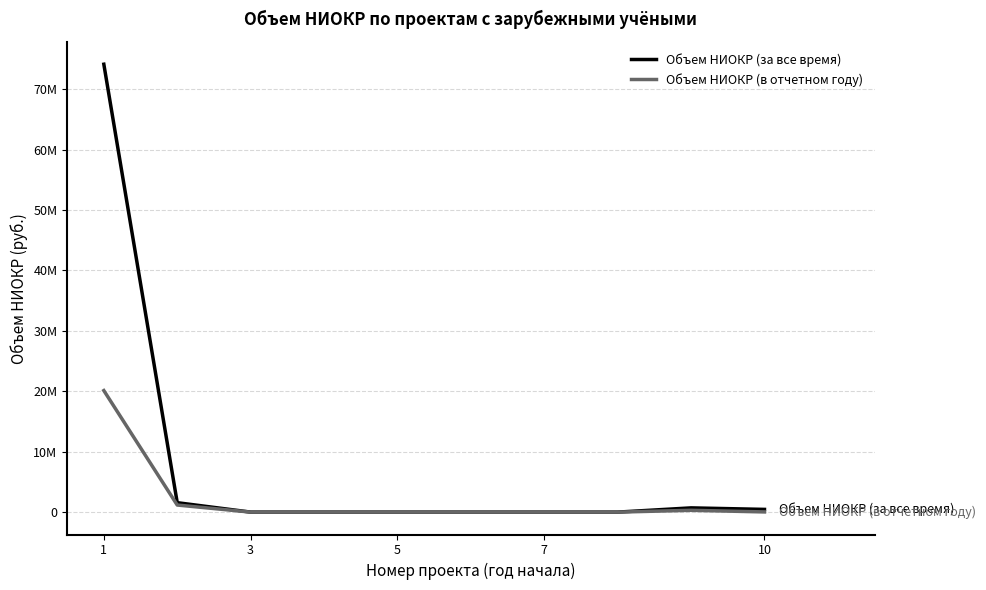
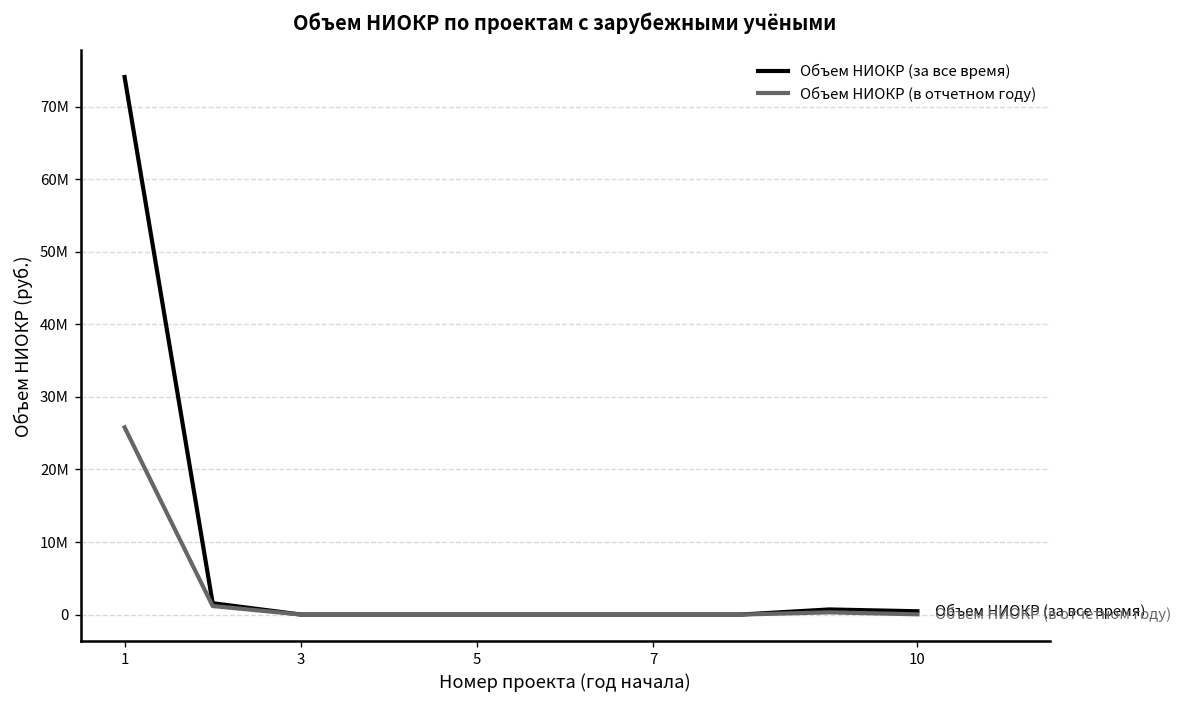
Объем НИОКР (в отчетном году), 1: 20000000 -> 26000000
